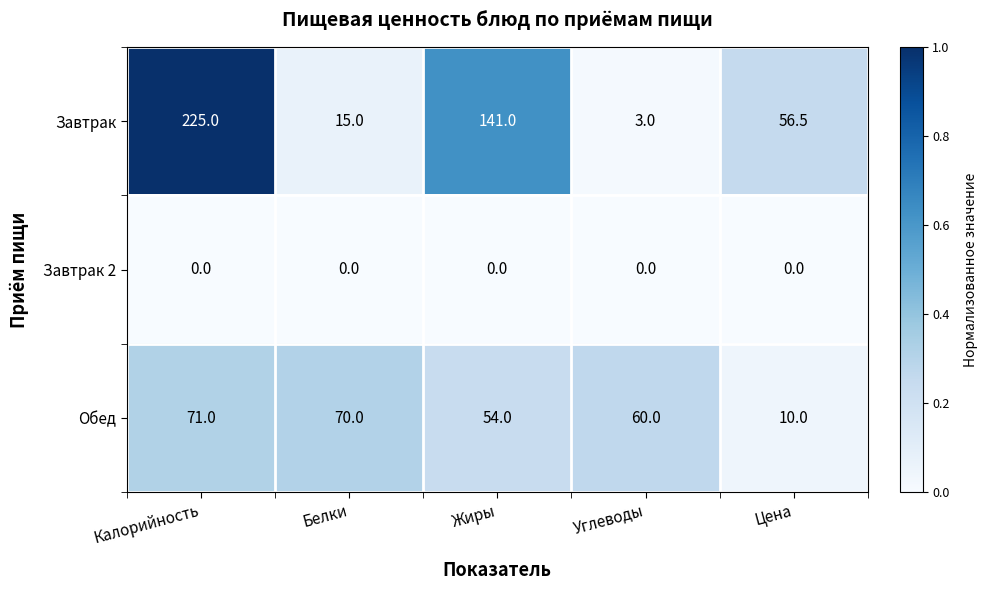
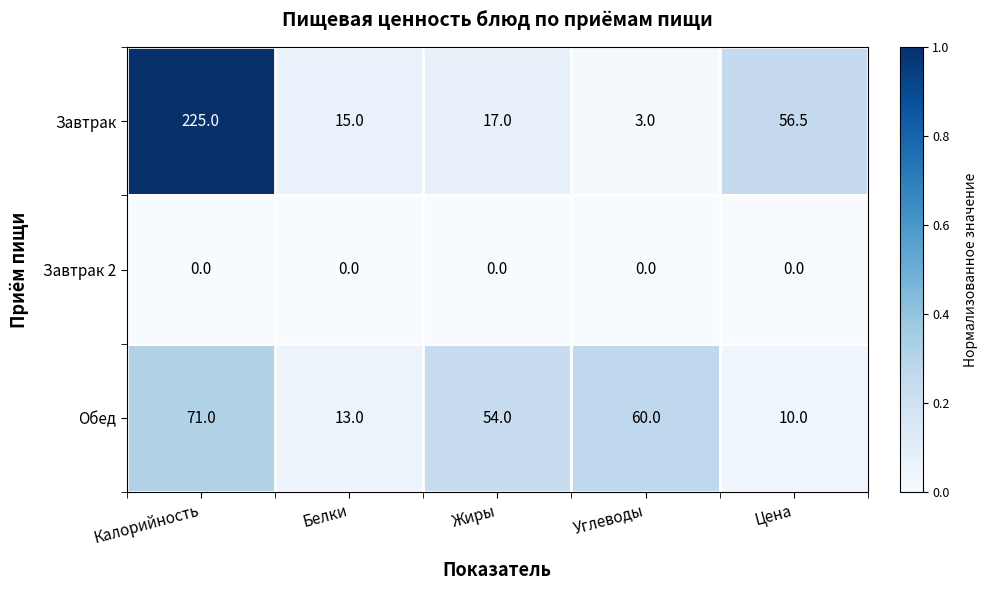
Завтрак, Жиры: 141.0 -> 17.0
Обед, Белки: 70.0 -> 13.0
